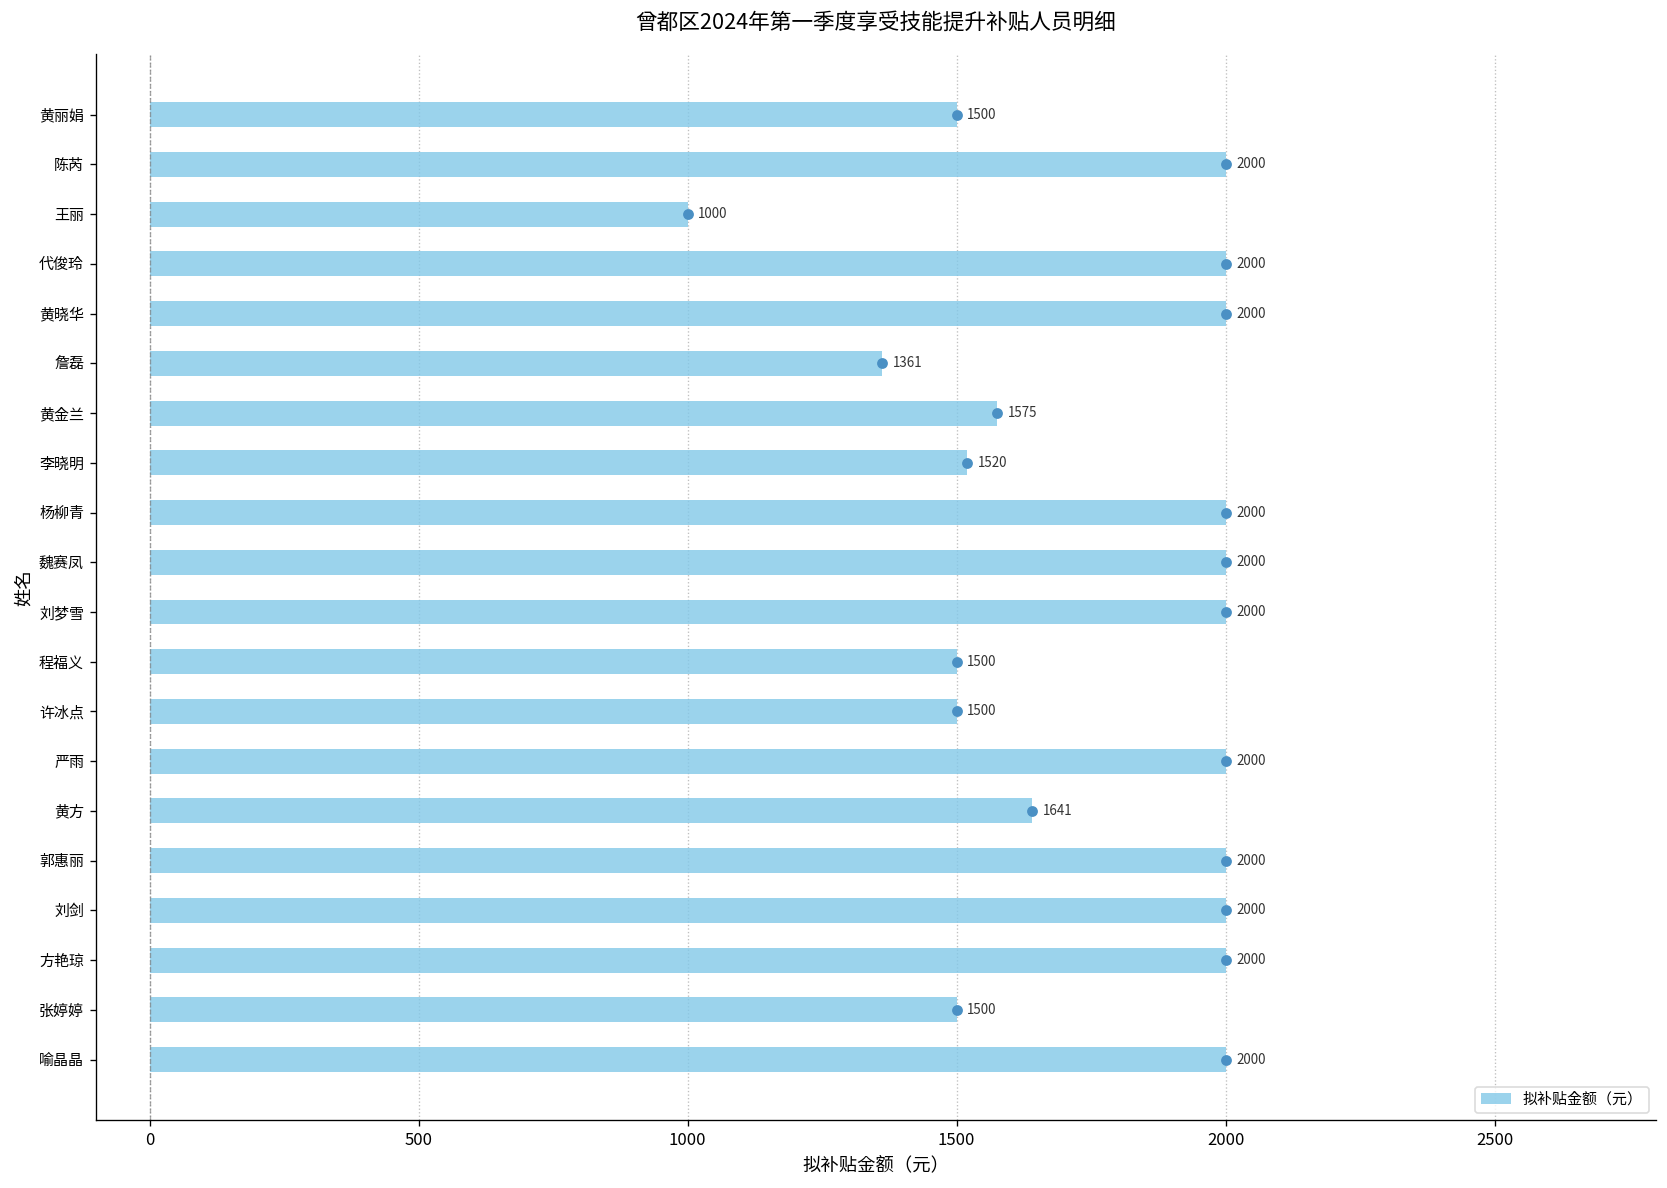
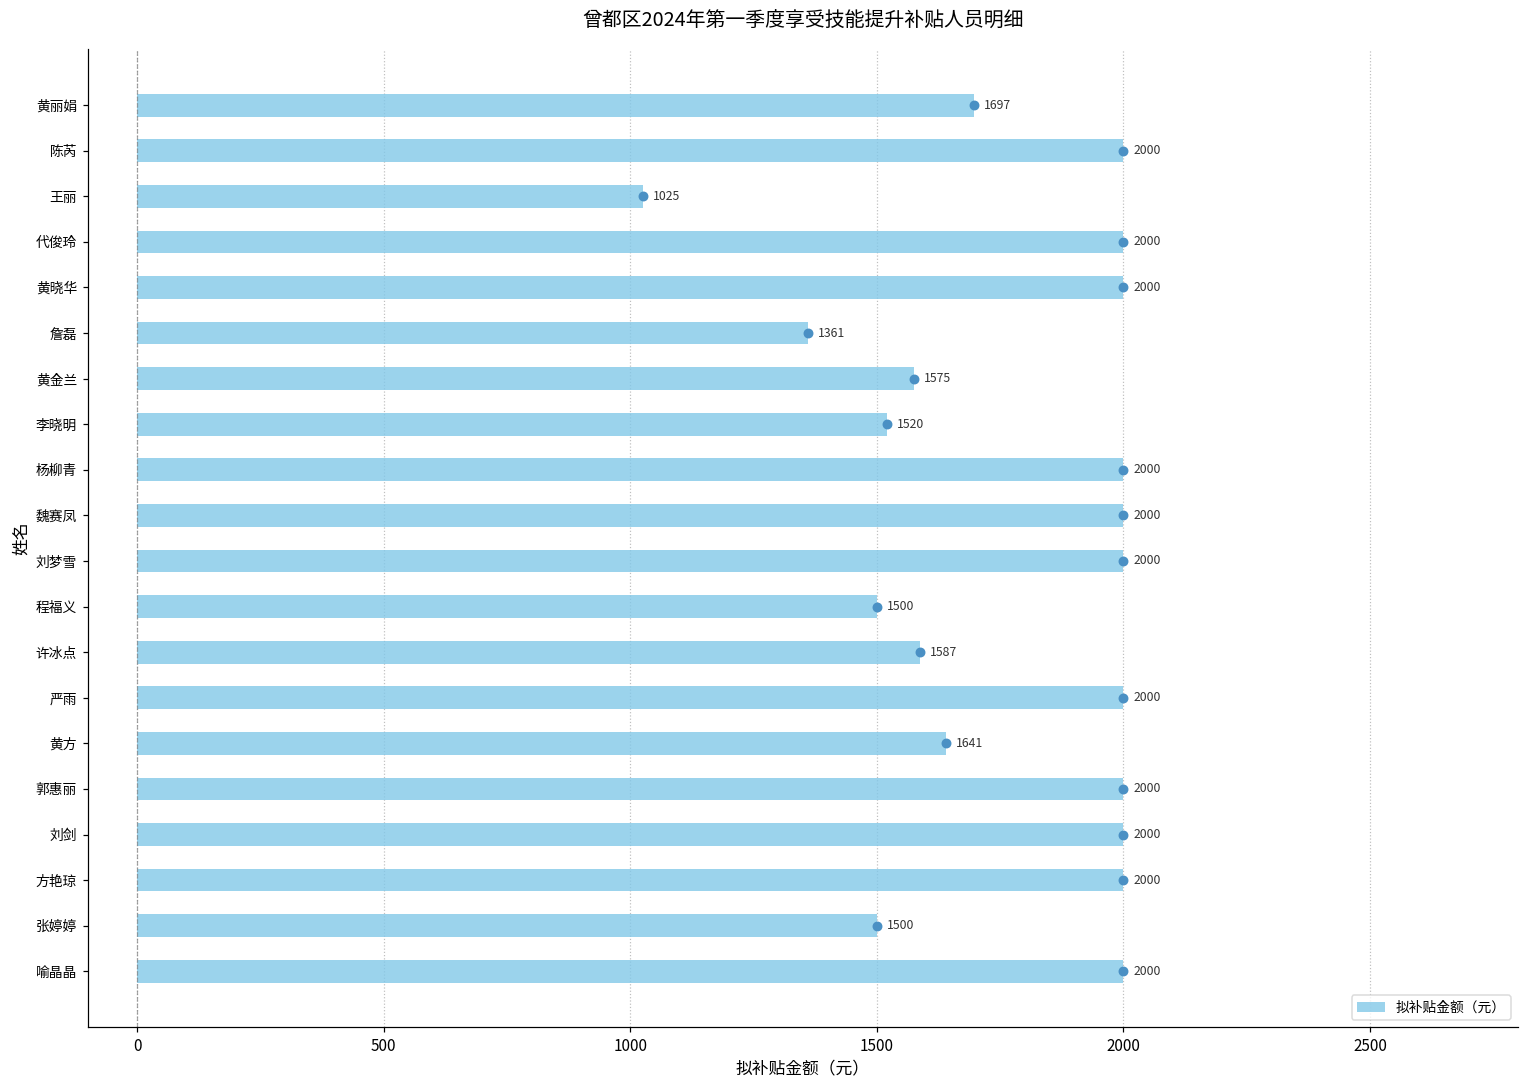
拟补贴金额（元）, 黄丽娟: 1500 -> 1697
拟补贴金额（元）, 王丽: 1000 -> 1025
拟补贴金额（元）, 许冰点: 1500 -> 1587
